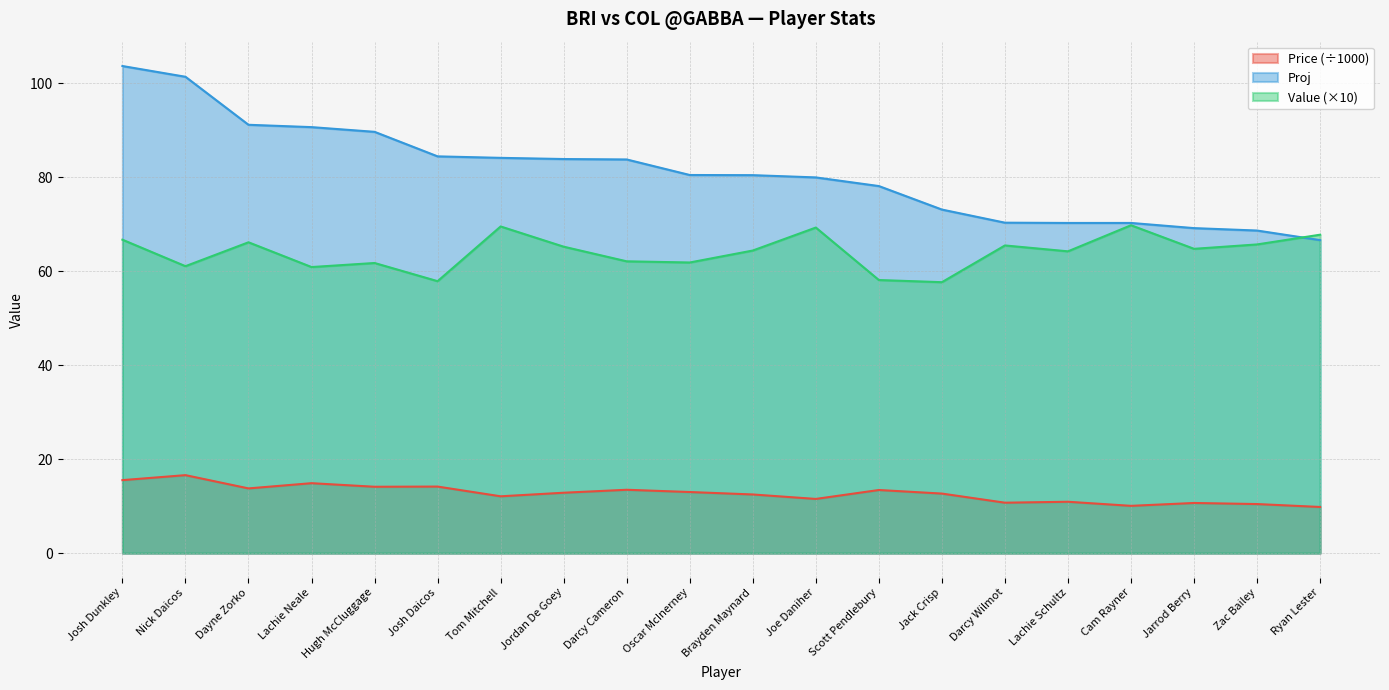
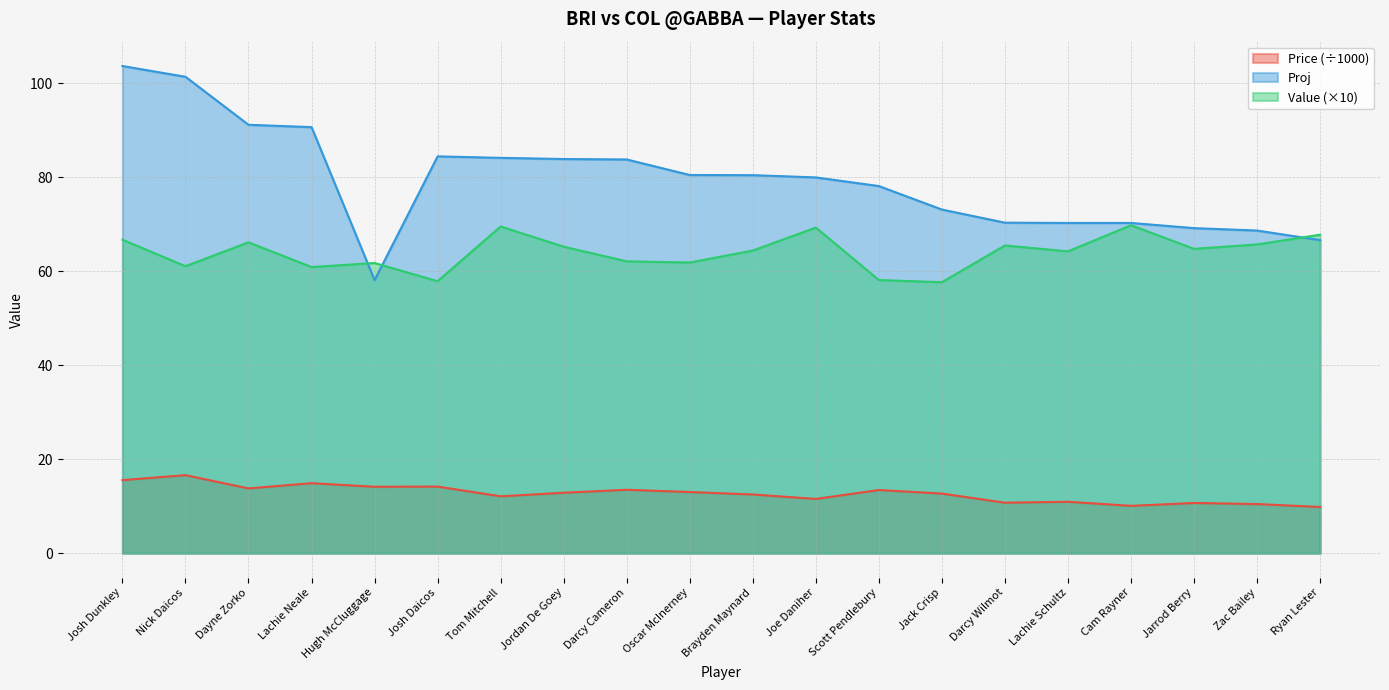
Proj, Hugh McCluggage: 90 -> 58
